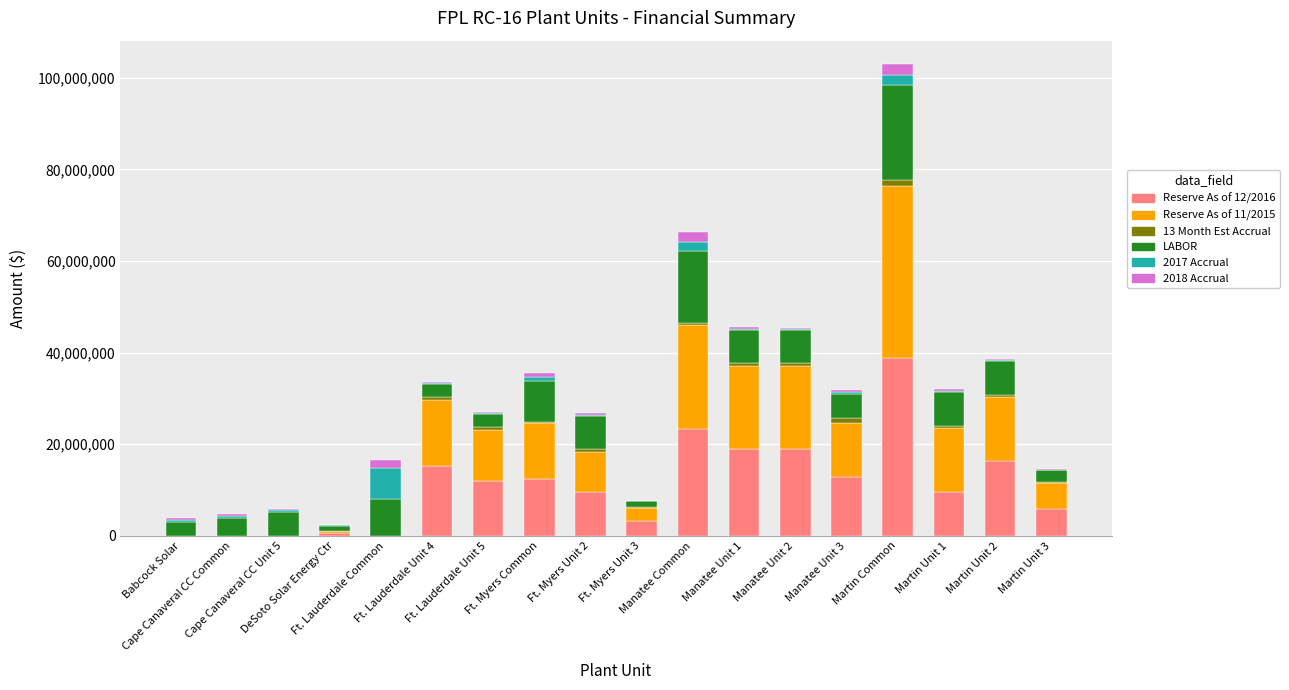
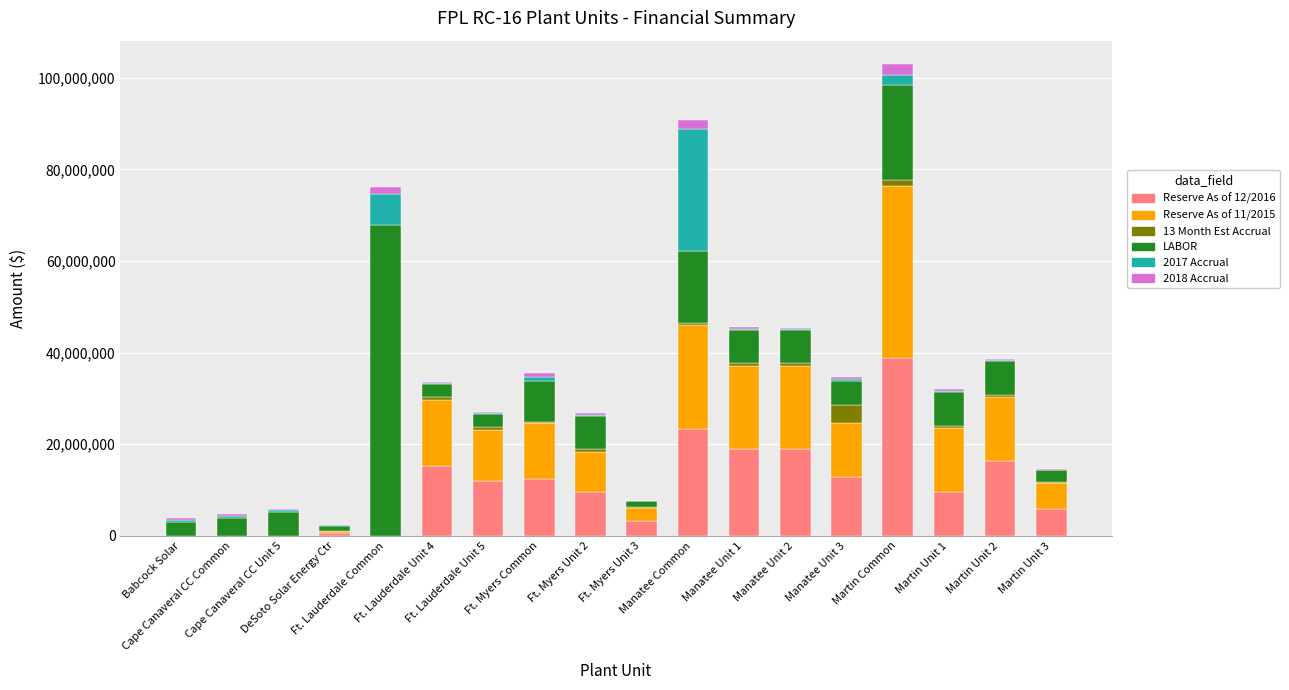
LABOR, Ft. Lauderdale Common: 8,000,000 -> 68,000,000
2017 Accrual, Manatee Common: 2,000,000 -> 26,000,000
13 Month Est Accrual, Manatee Unit 3: 1,000,000 -> 4,000,000
